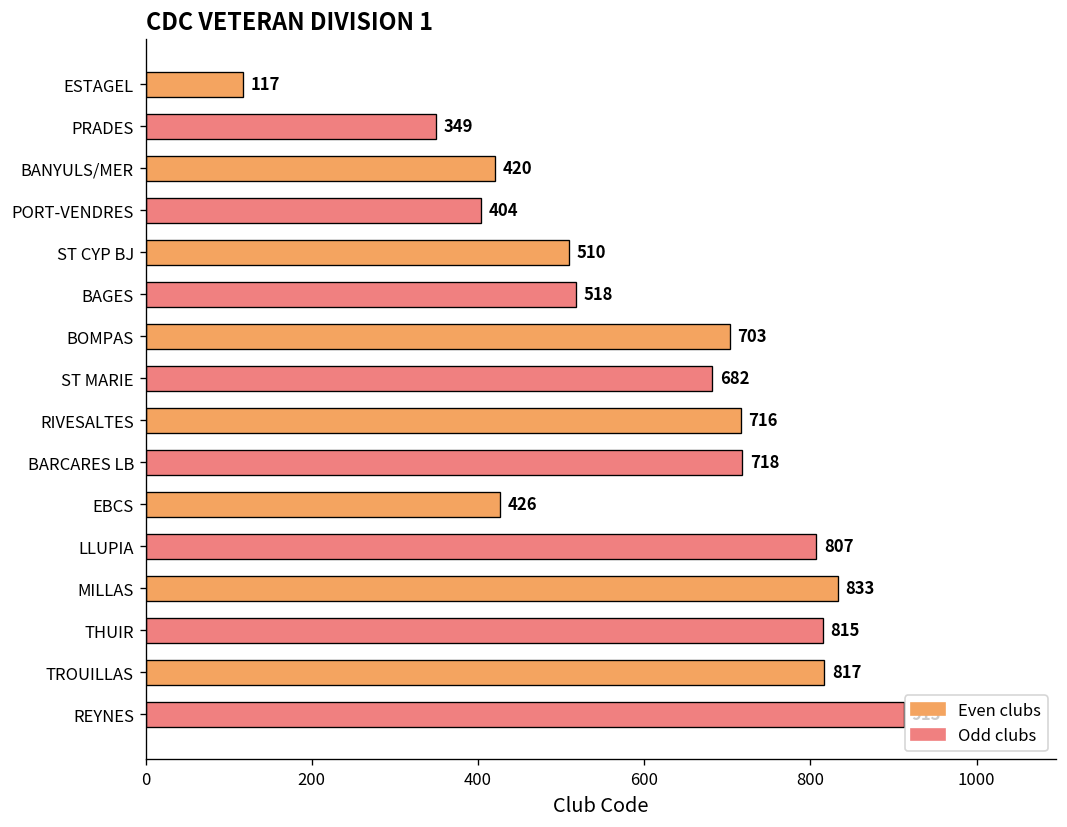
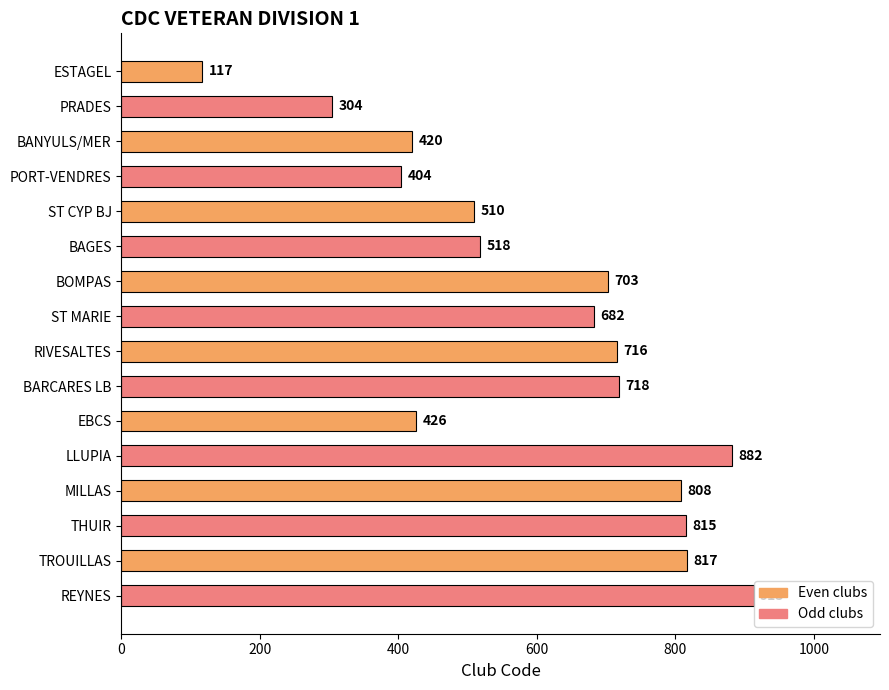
PRADES: 349 -> 304
LLUPIA: 807 -> 882
MILLAS: 833 -> 808
